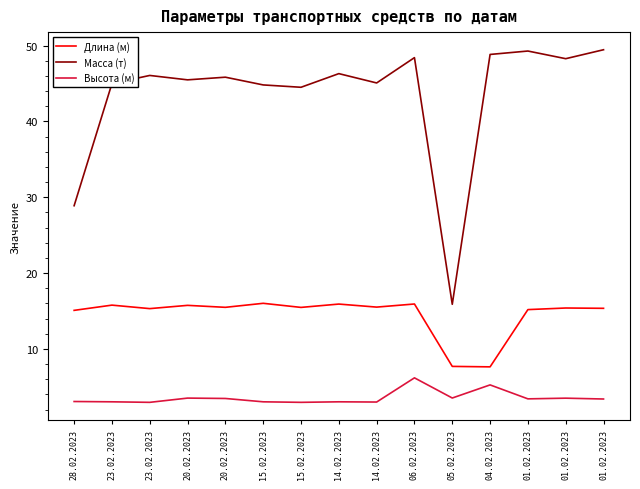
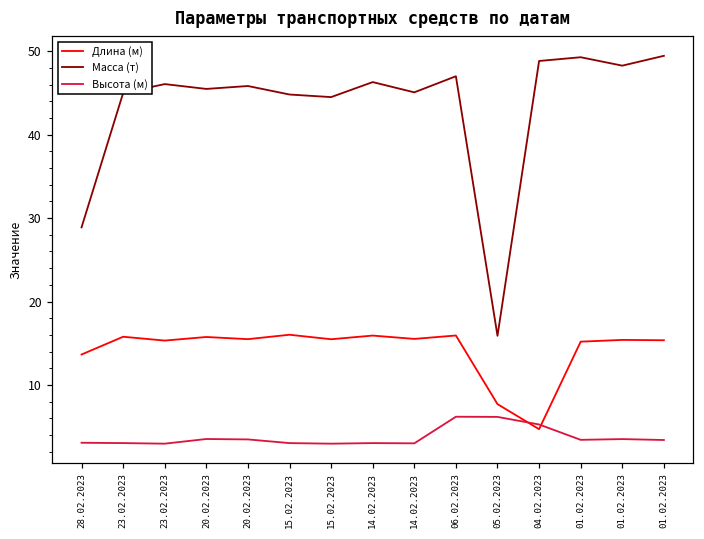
Длина (м), 28.02.2023: 15 -> 14
Масса (т), 06.02.2023: 48 -> 47
Высота (м), 05.02.2023: 4 -> 6
Длина (м), 04.02.2023: 8 -> 5
